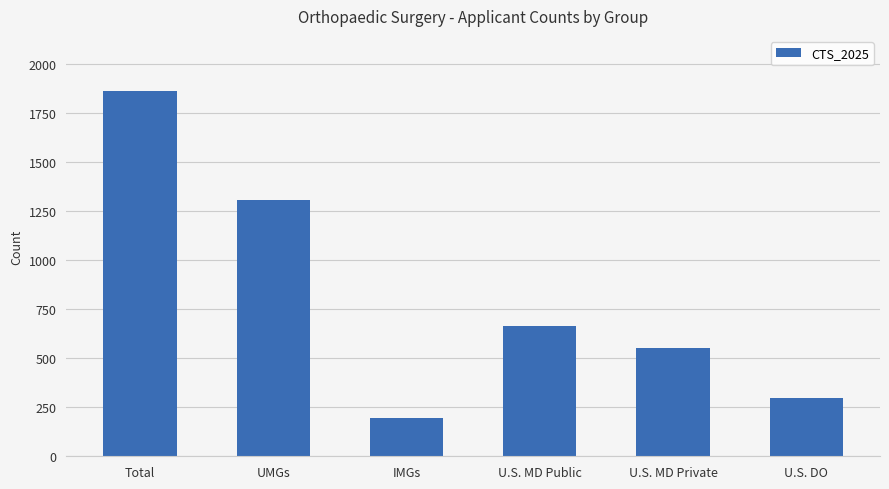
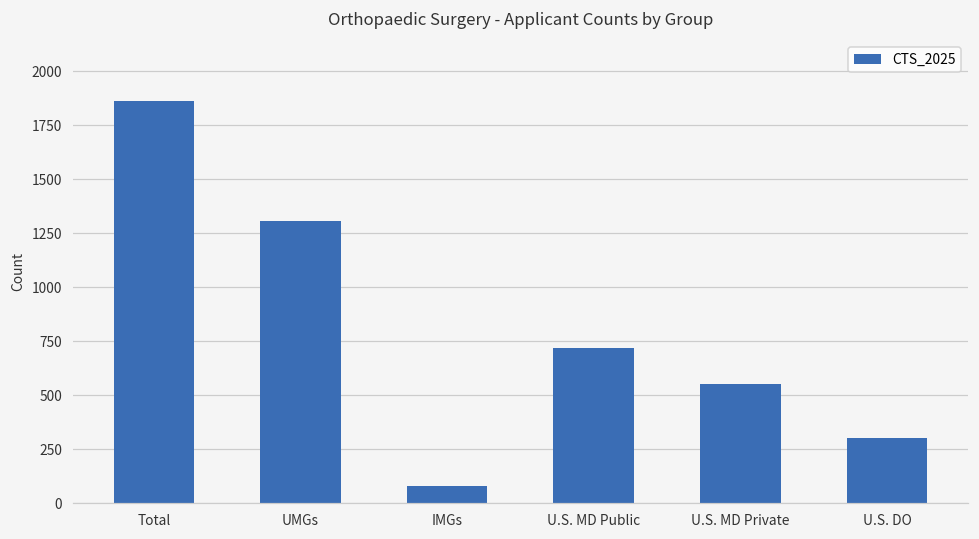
IMGs: 200 -> 80
U.S. MD Public: 670 -> 720
